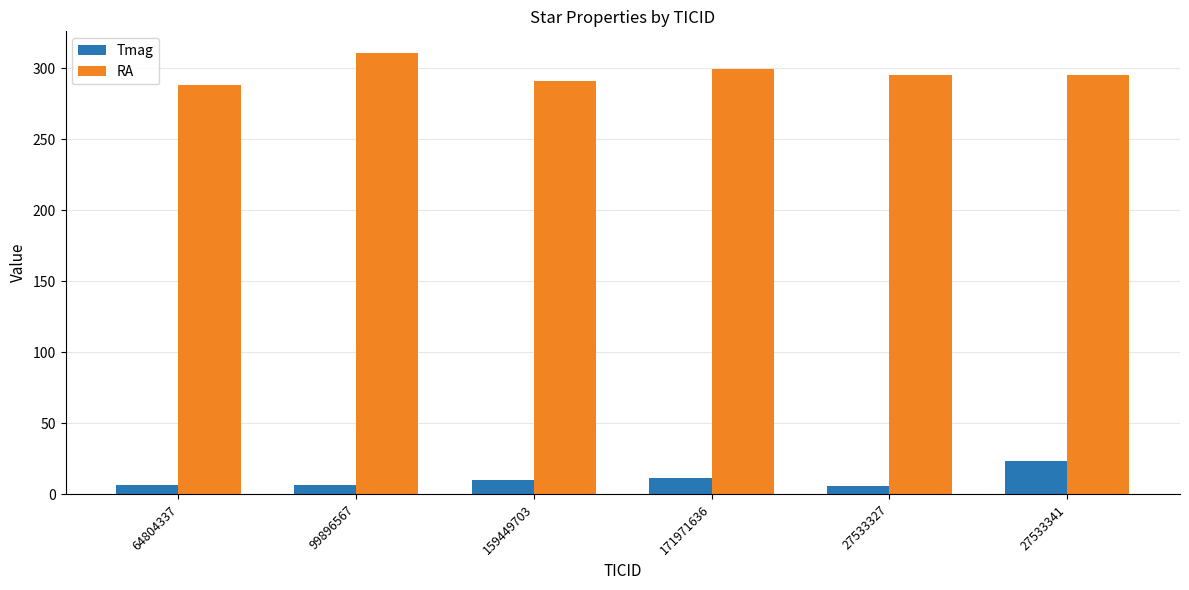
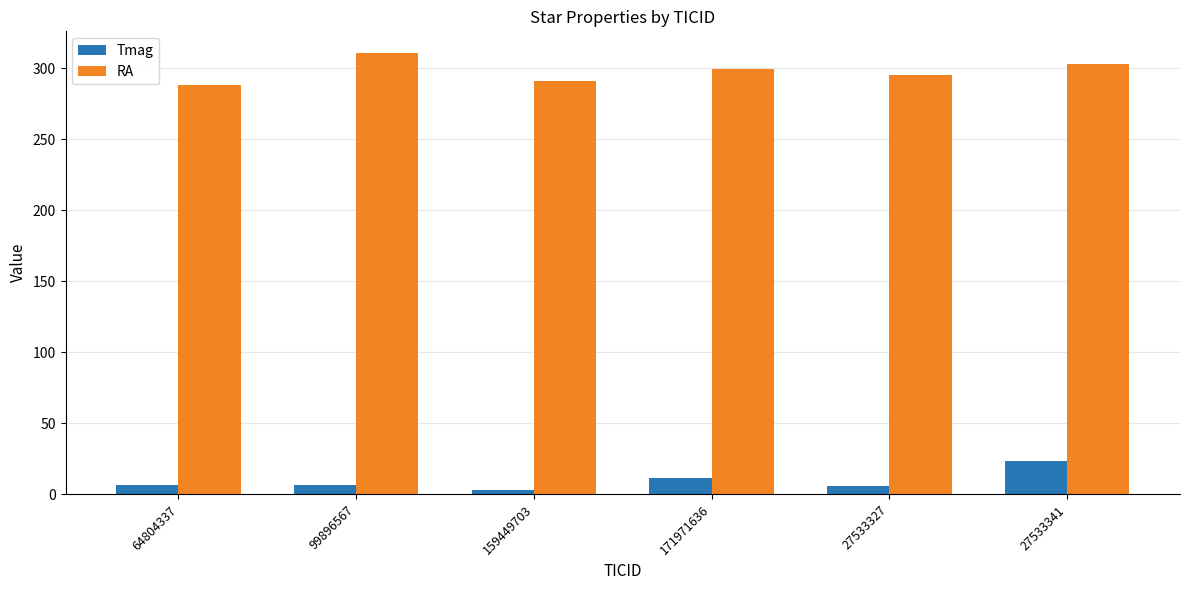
Tmag, 159449703: 10 -> 3
RA, 27533341: 295 -> 303
